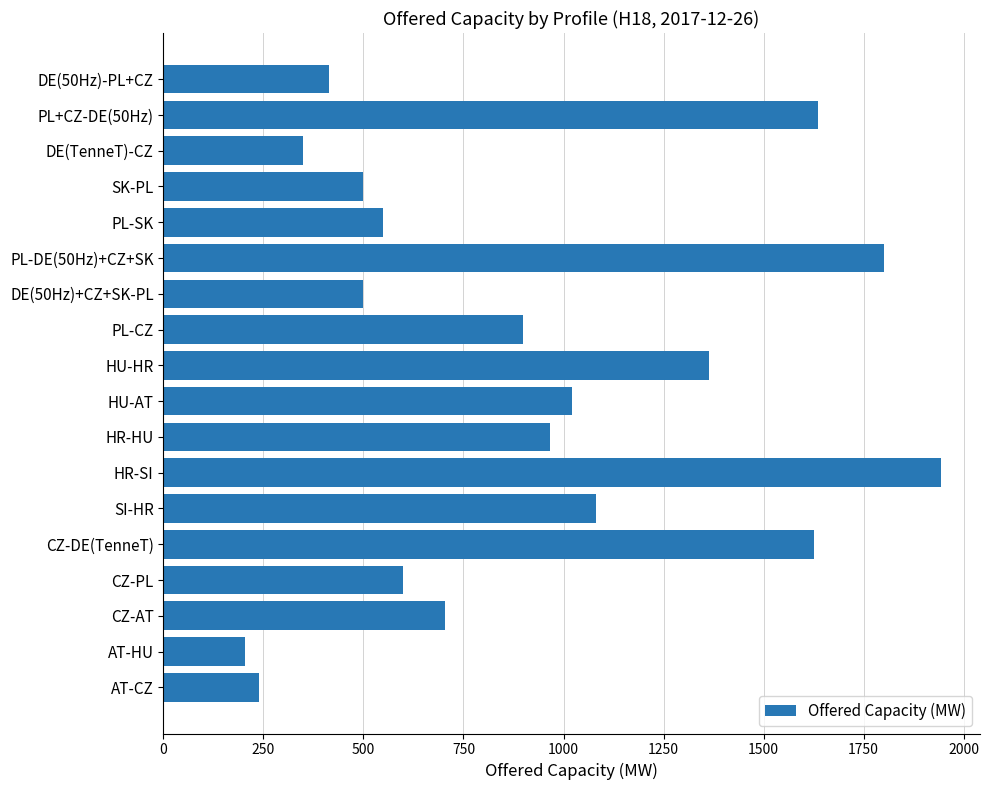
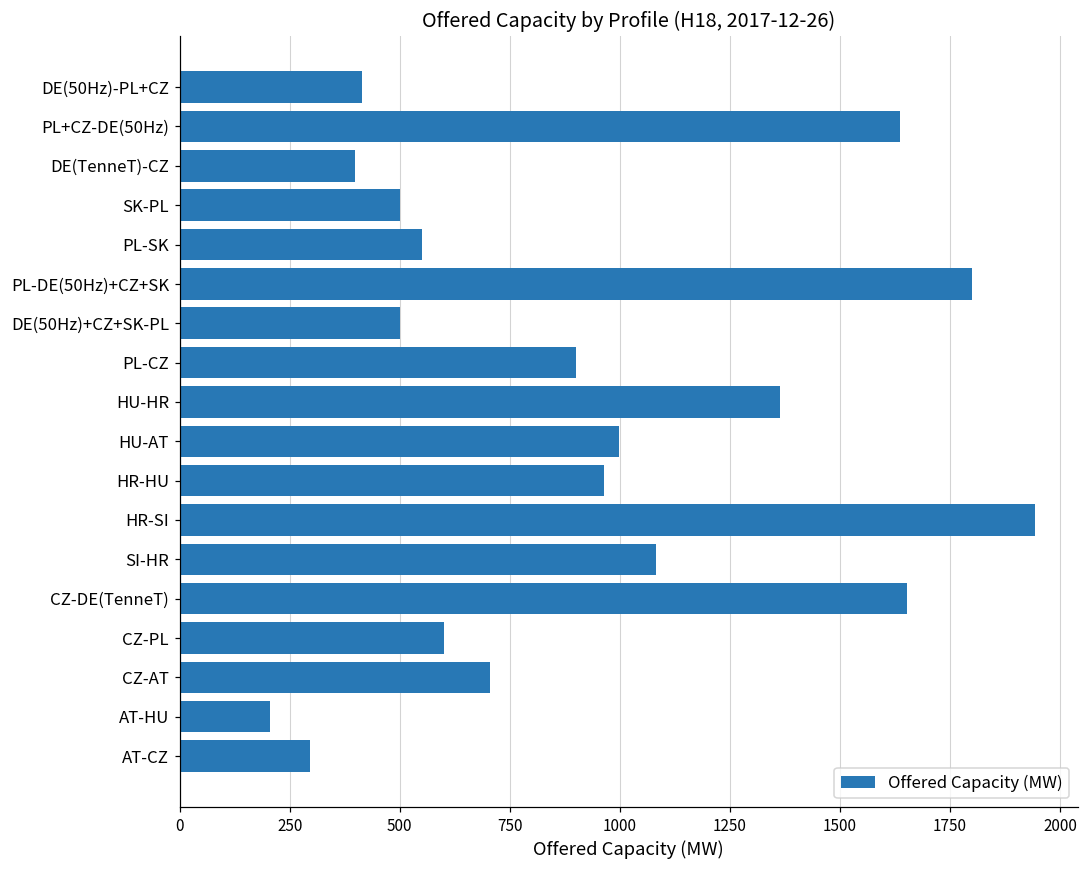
DE(TenneT)-CZ: 350 -> 400
HU-AT: 1020 -> 1000
CZ-DE(TenneT): 1630 -> 1650
AT-CZ: 240 -> 300
